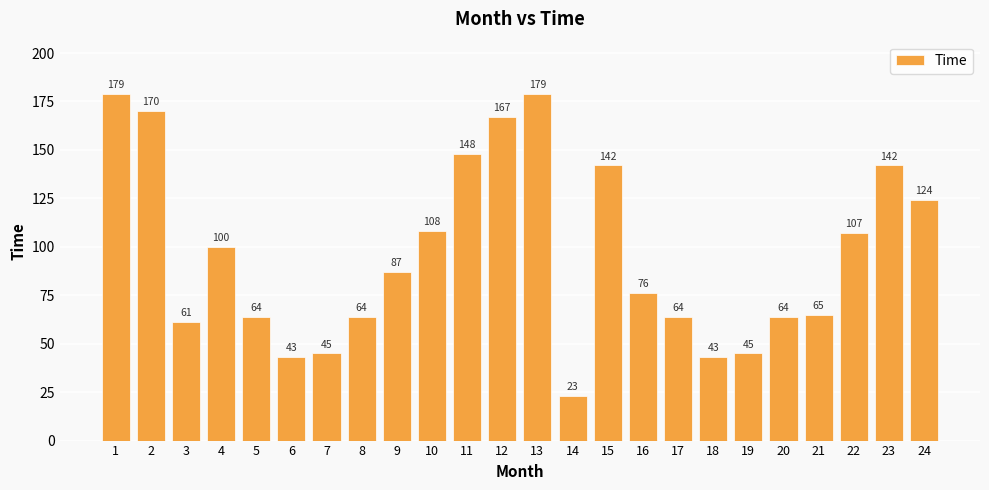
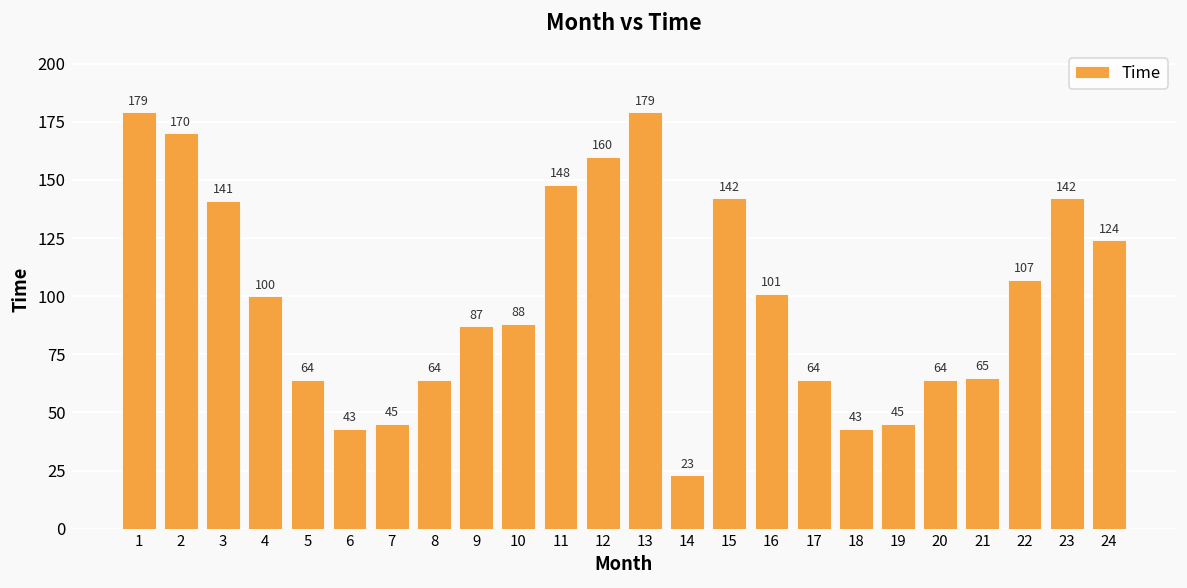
3: 61 -> 141
10: 108 -> 88
12: 167 -> 160
16: 76 -> 101
